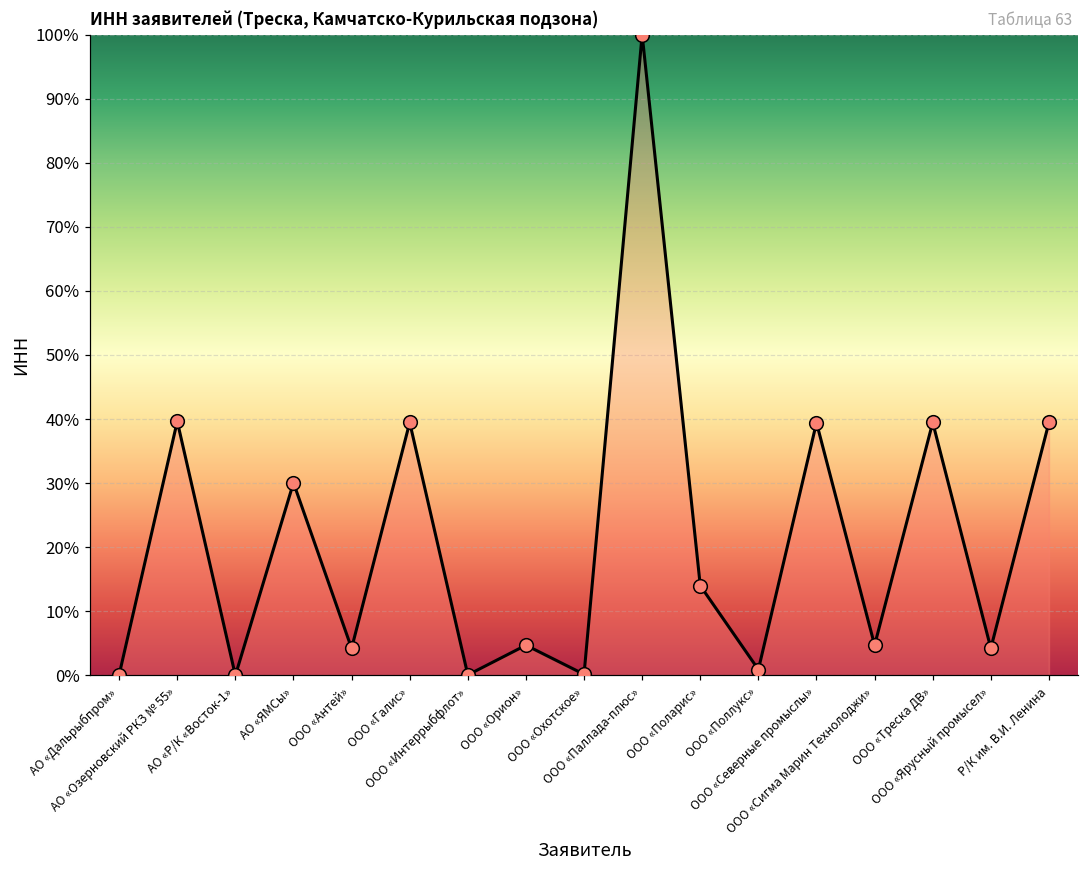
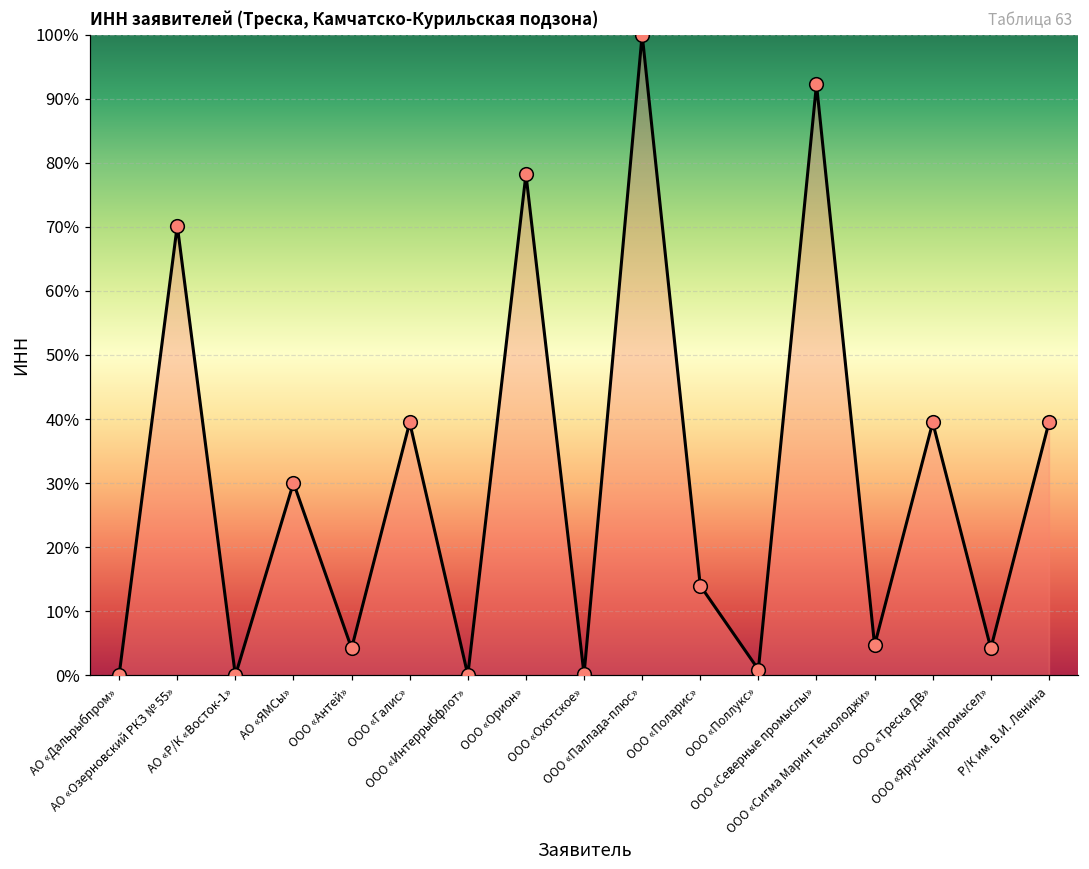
АО «Озерновский РКЗ № 55»: 40% -> 70%
ООО «Орион»: 5% -> 78%
ООО «Северные промыслы»: 39% -> 92%
